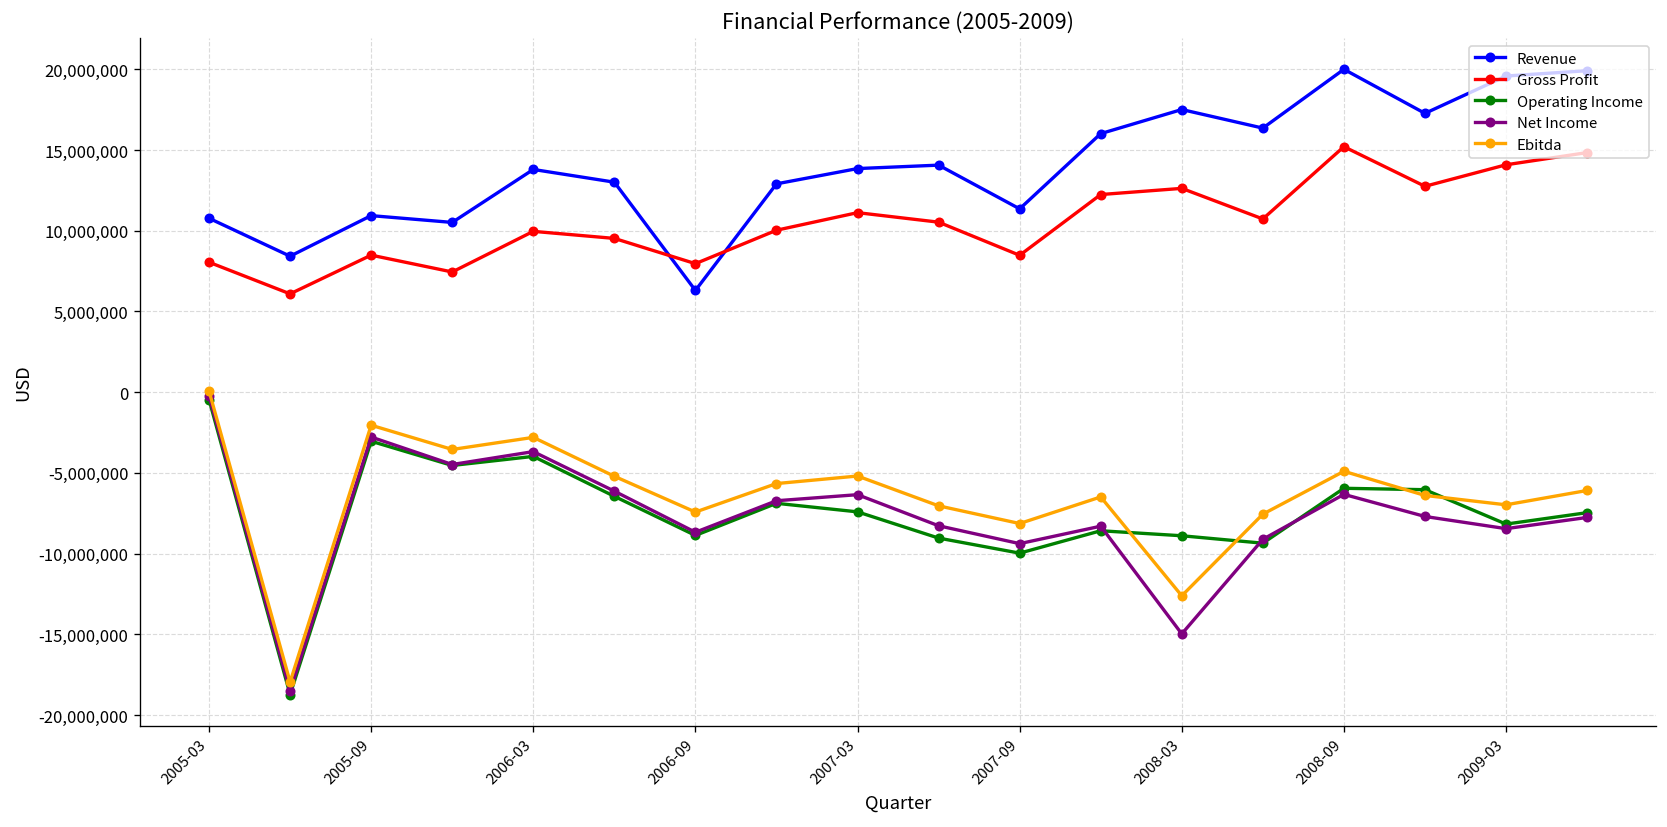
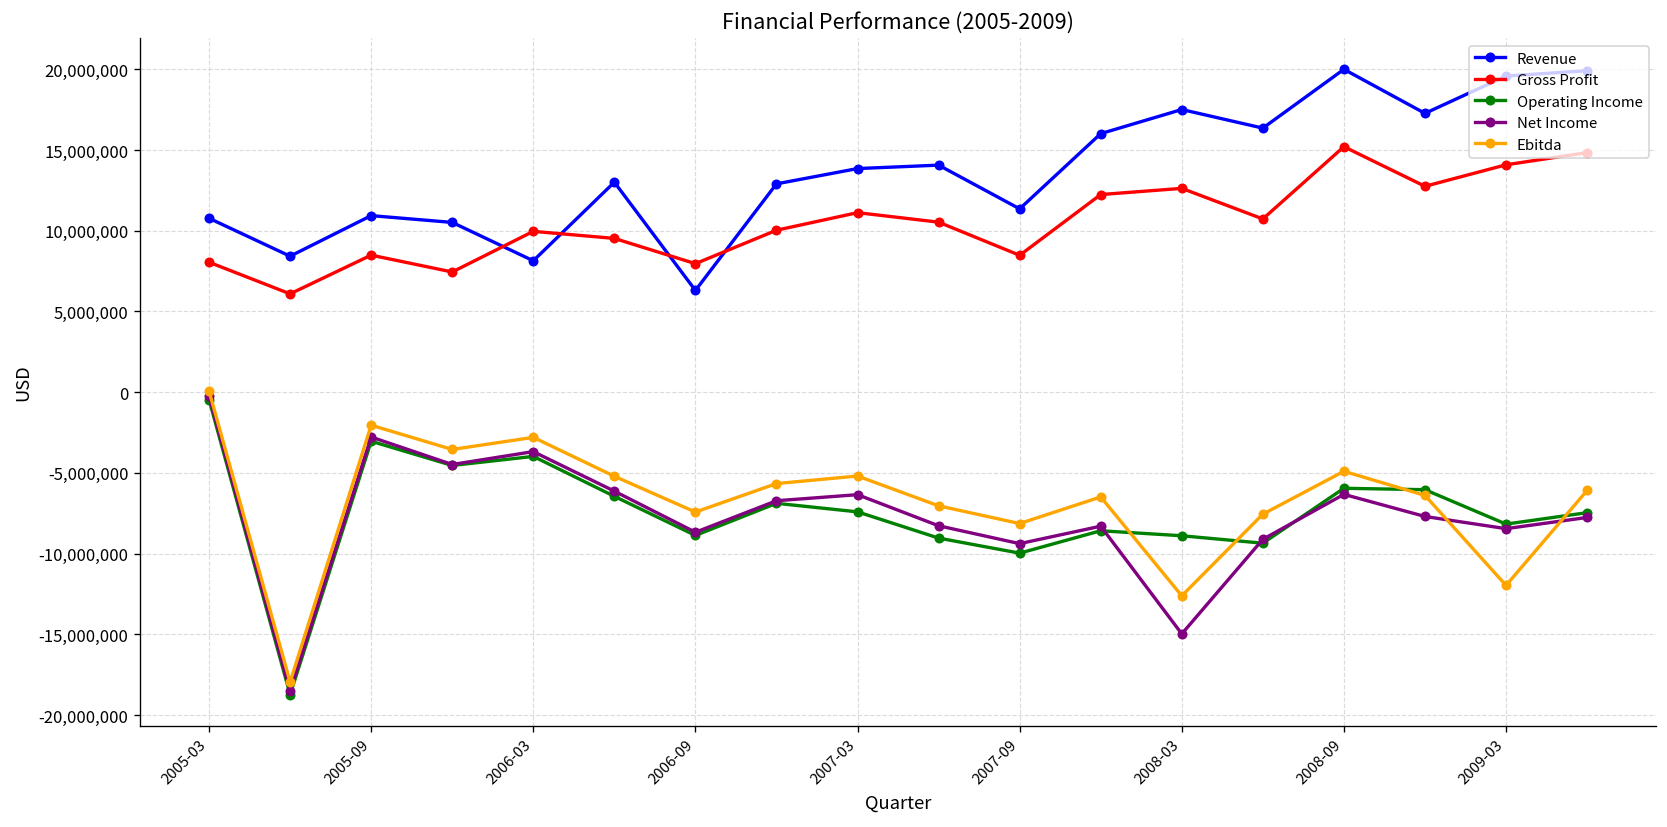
Revenue, 2006-03: 13,800,000 -> 8,100,000
Ebitda, 2009-03: -7,000,000 -> -12,000,000
